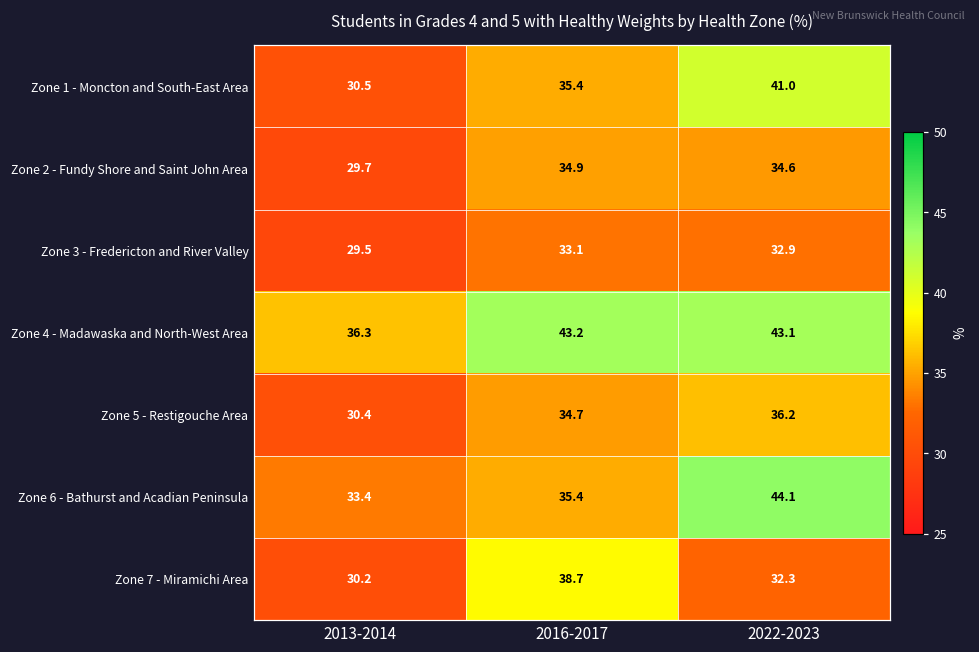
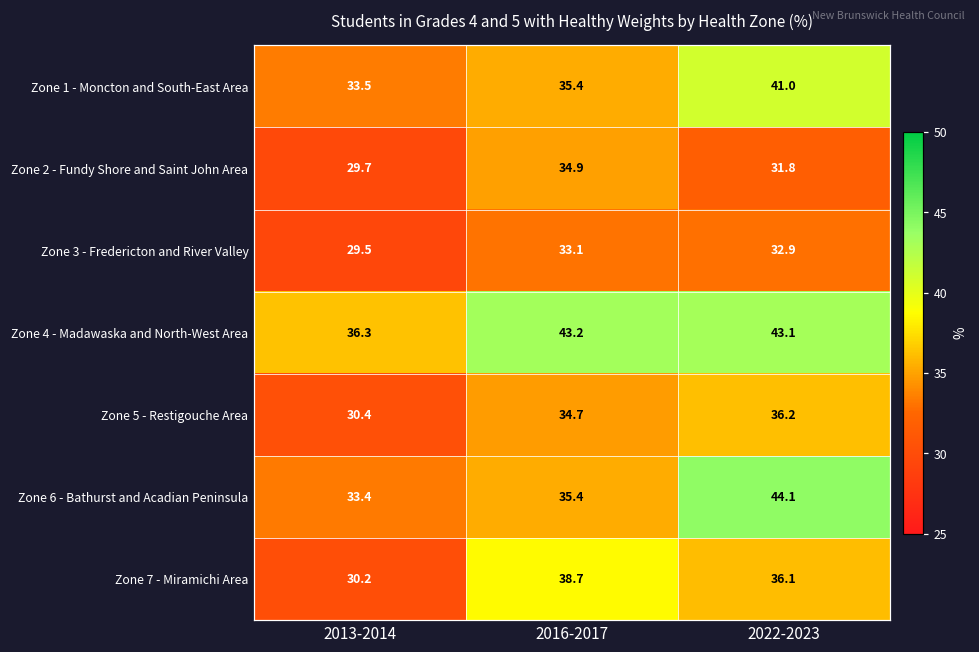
Zone 1 - Moncton and South-East Area, 2013-2014: 30.5 -> 33.5
Zone 2 - Fundy Shore and Saint John Area, 2022-2023: 34.6 -> 31.8
Zone 7 - Miramichi Area, 2022-2023: 32.3 -> 36.1
